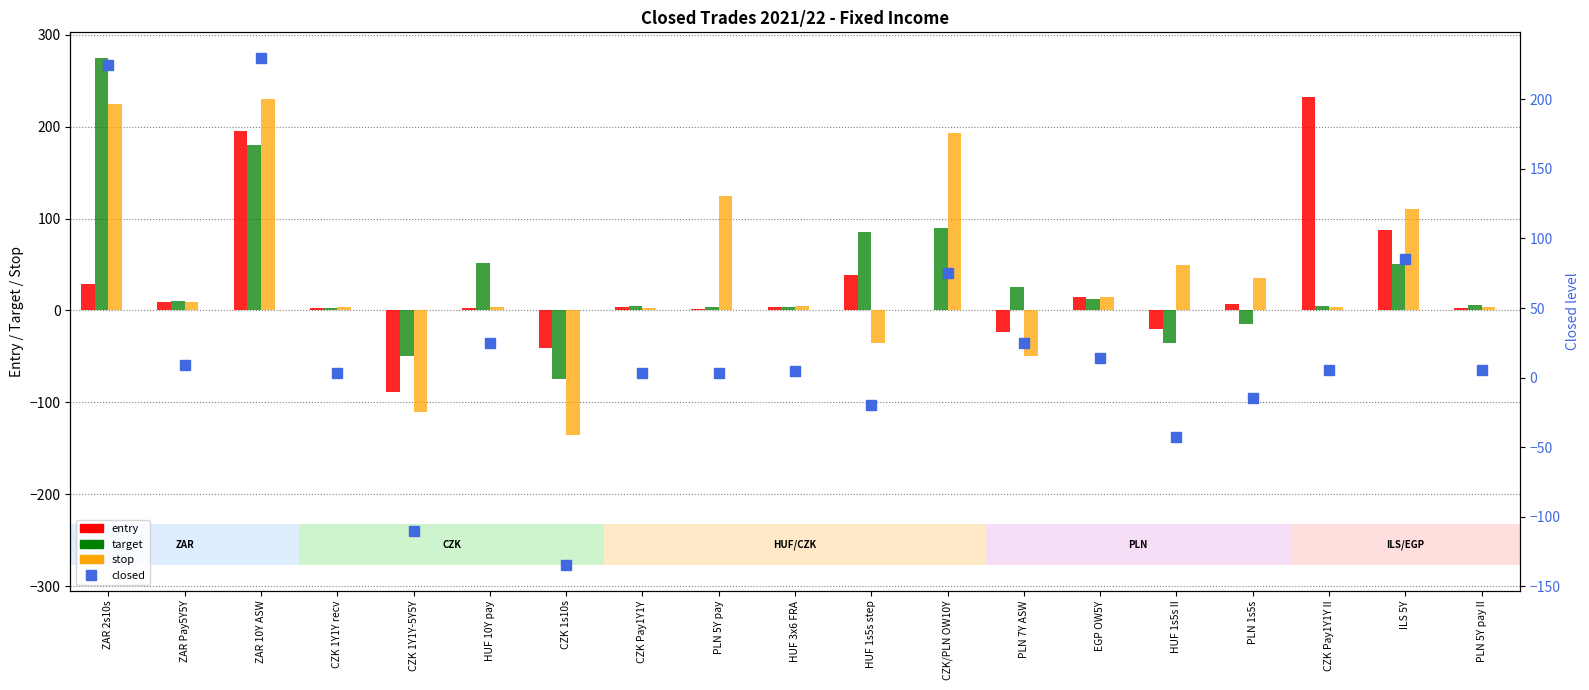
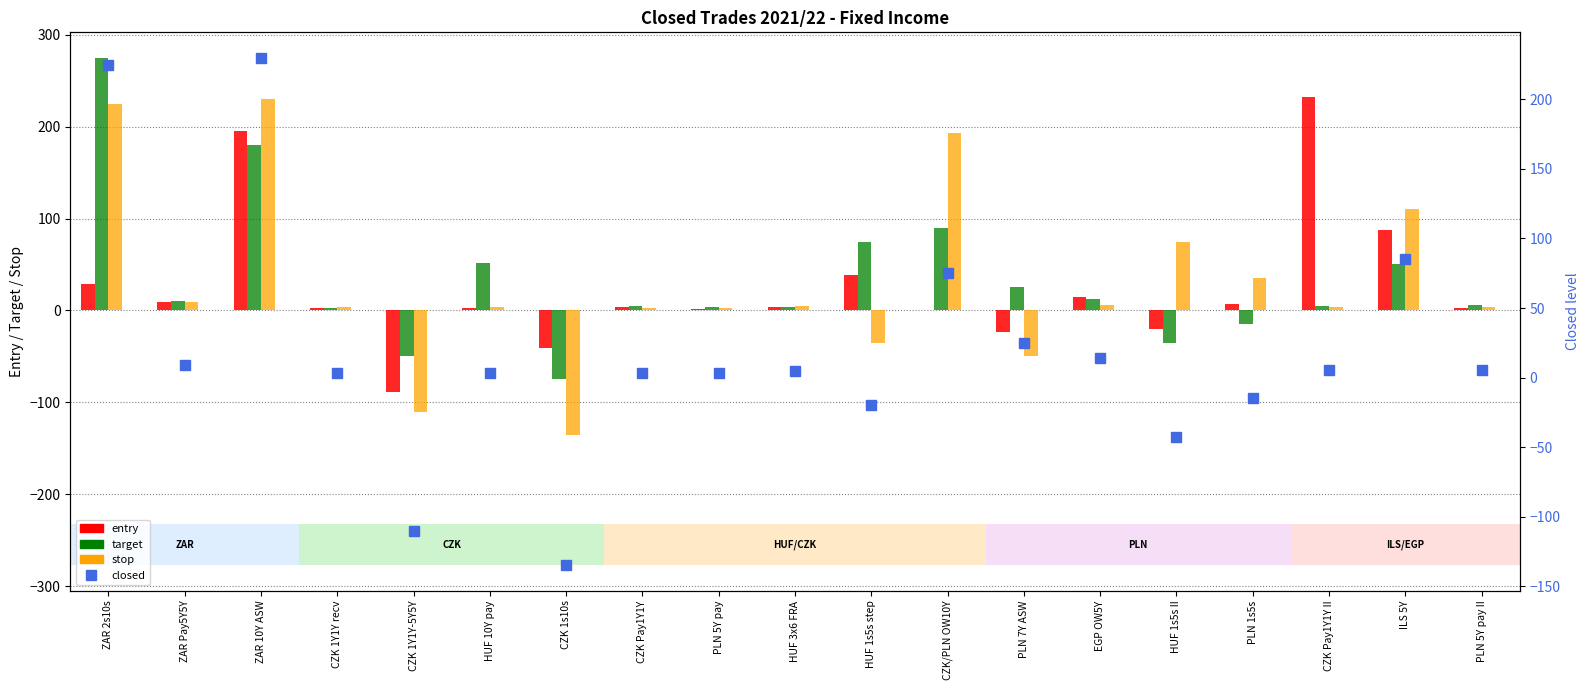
stop, PLN 5Y pay: 120 -> 0
target, HUF 1s5s step: 90 -> 80
stop, EGP OW5Y: 20 -> 10
stop, HUF 1s5s II: 50 -> 80
closed, HUF 10Y pay: 25 -> 4
